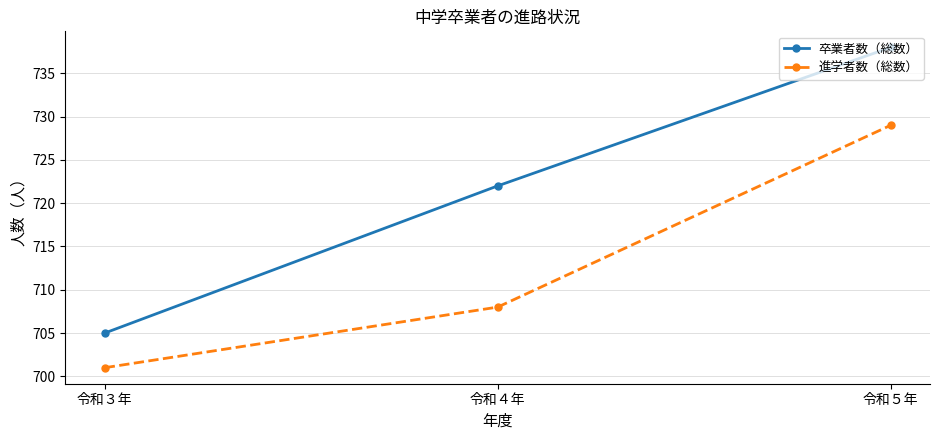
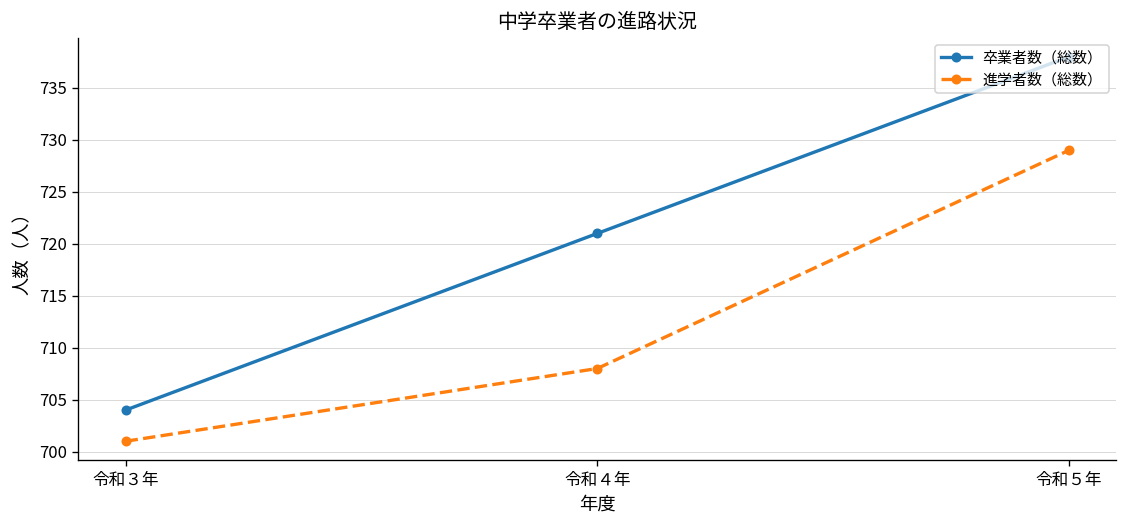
卒業者数（総数）, 令和３年: 705 -> 704
卒業者数（総数）, 令和４年: 722 -> 721
